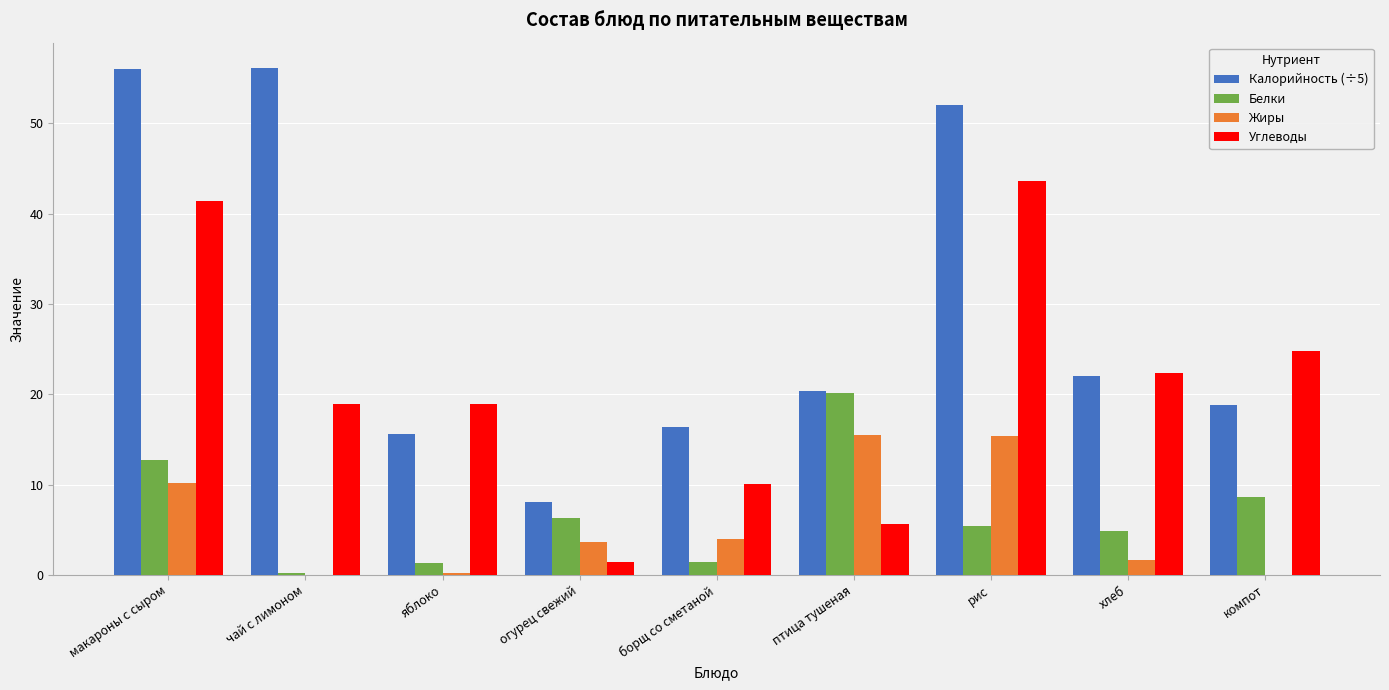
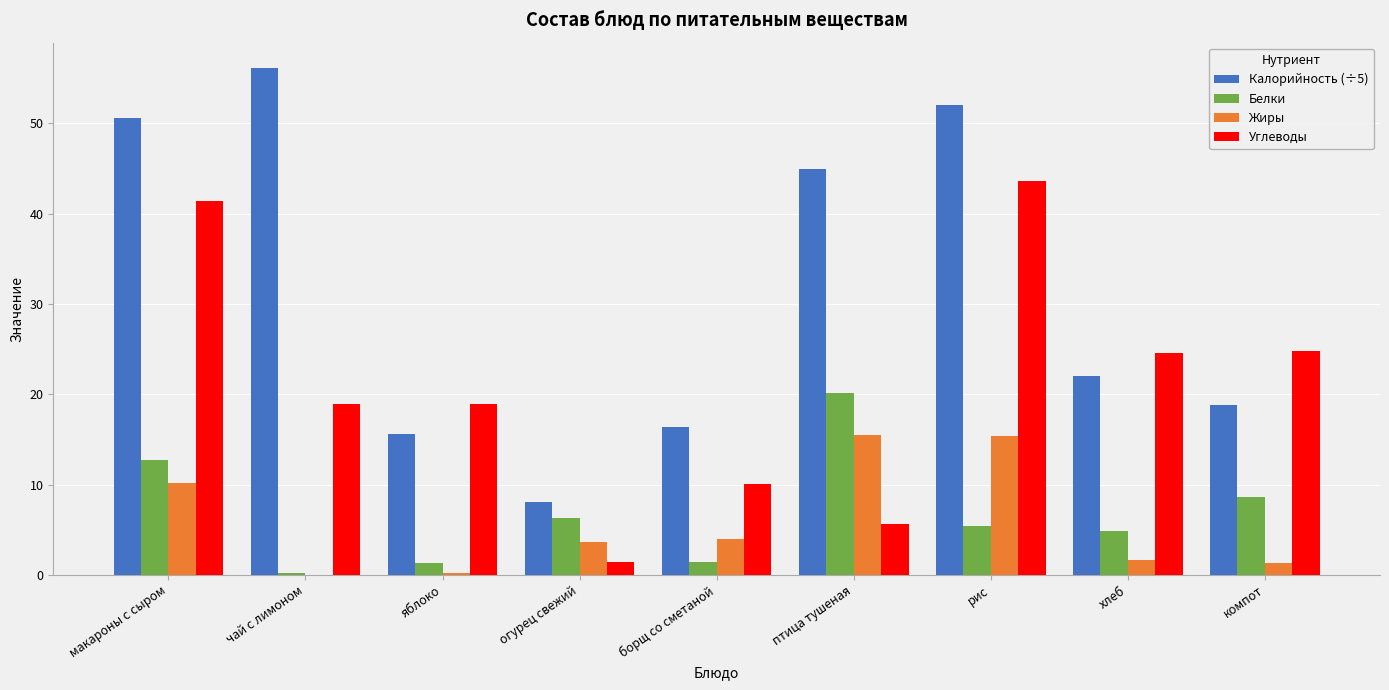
Калорийность (÷5), макароны с сыром: 56 -> 51
Калорийность (÷5), птица тушеная: 20 -> 45
Углеводы, хлеб: 22 -> 25
Жиры, компот: 0 -> 1
